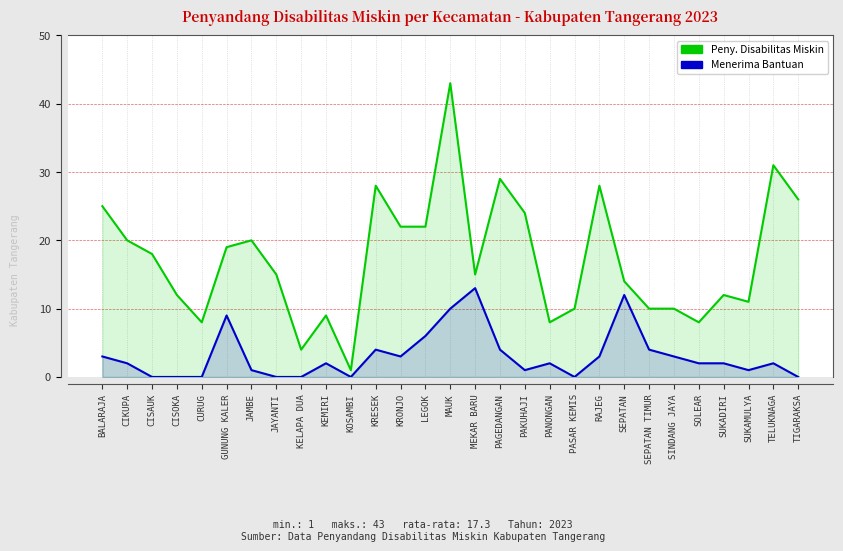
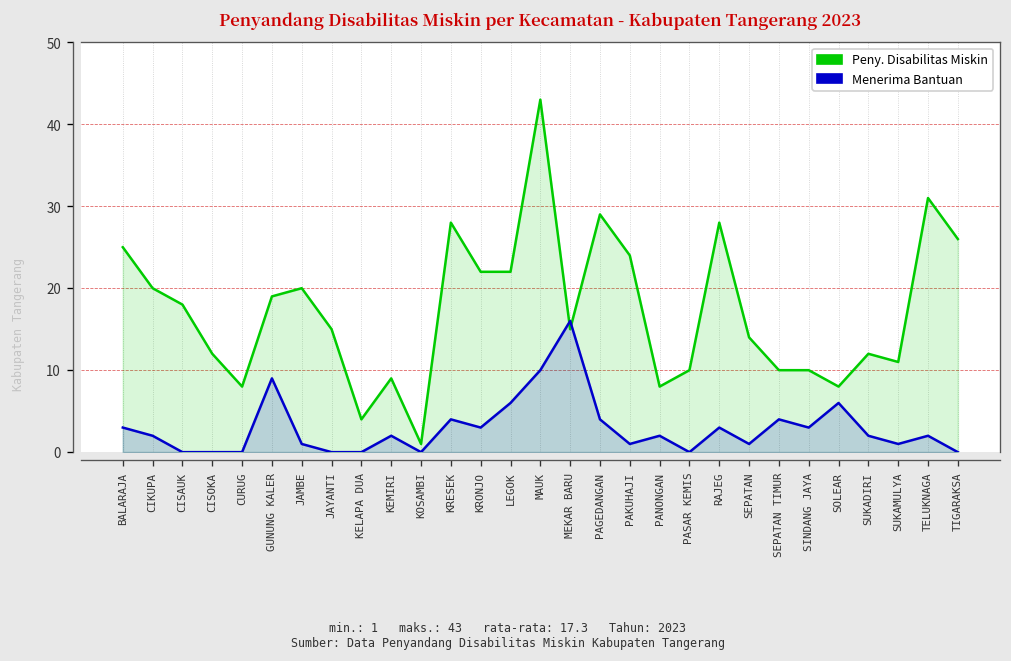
Menerima Bantuan, MEKAR BARU: 13 -> 16
Menerima Bantuan, SEPATAN: 12 -> 1
Menerima Bantuan, SOLEAR: 2 -> 6
